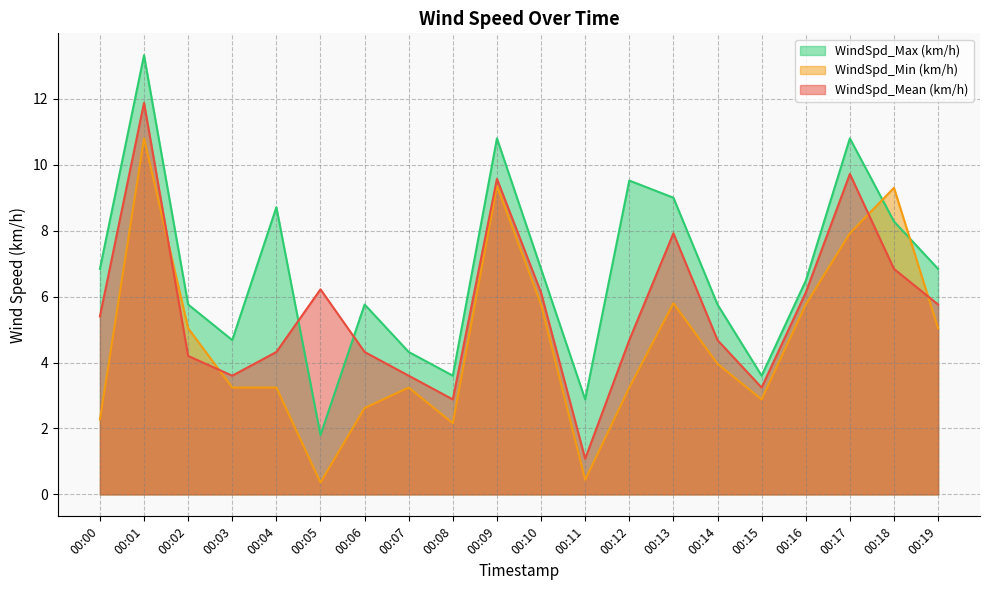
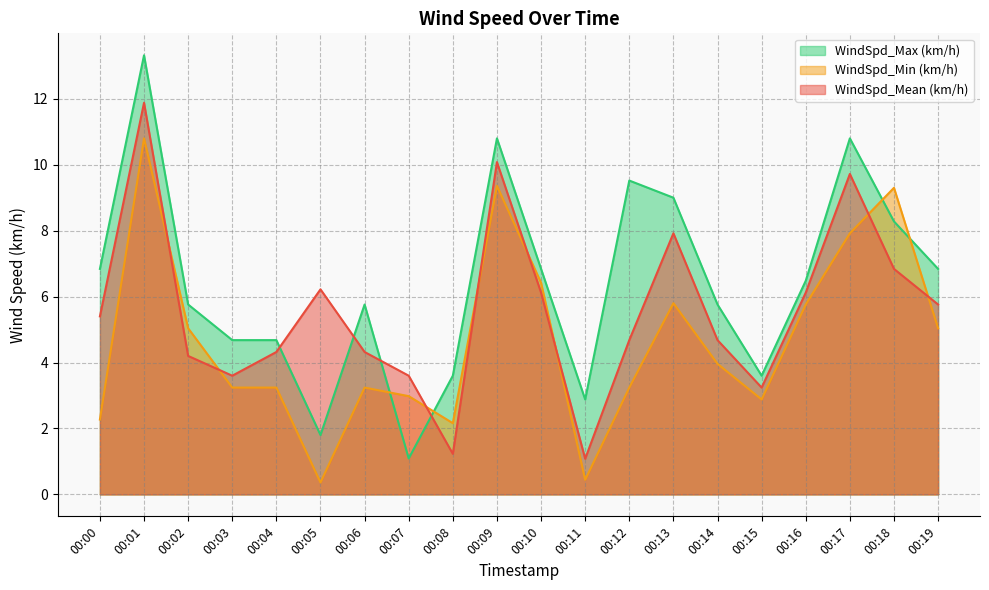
WindSpd_Max (km/h), 00:04: 8.7 -> 4.7
WindSpd_Min (km/h), 00:06: 2.6 -> 3.2
WindSpd_Max (km/h), 00:07: 4.3 -> 1.1
WindSpd_Min (km/h), 00:07: 3.2 -> 3.0
WindSpd_Mean (km/h), 00:08: 2.9 -> 1.2
WindSpd_Mean (km/h), 00:09: 9.6 -> 10.1
WindSpd_Min (km/h), 00:10: 5.8 -> 6.4
